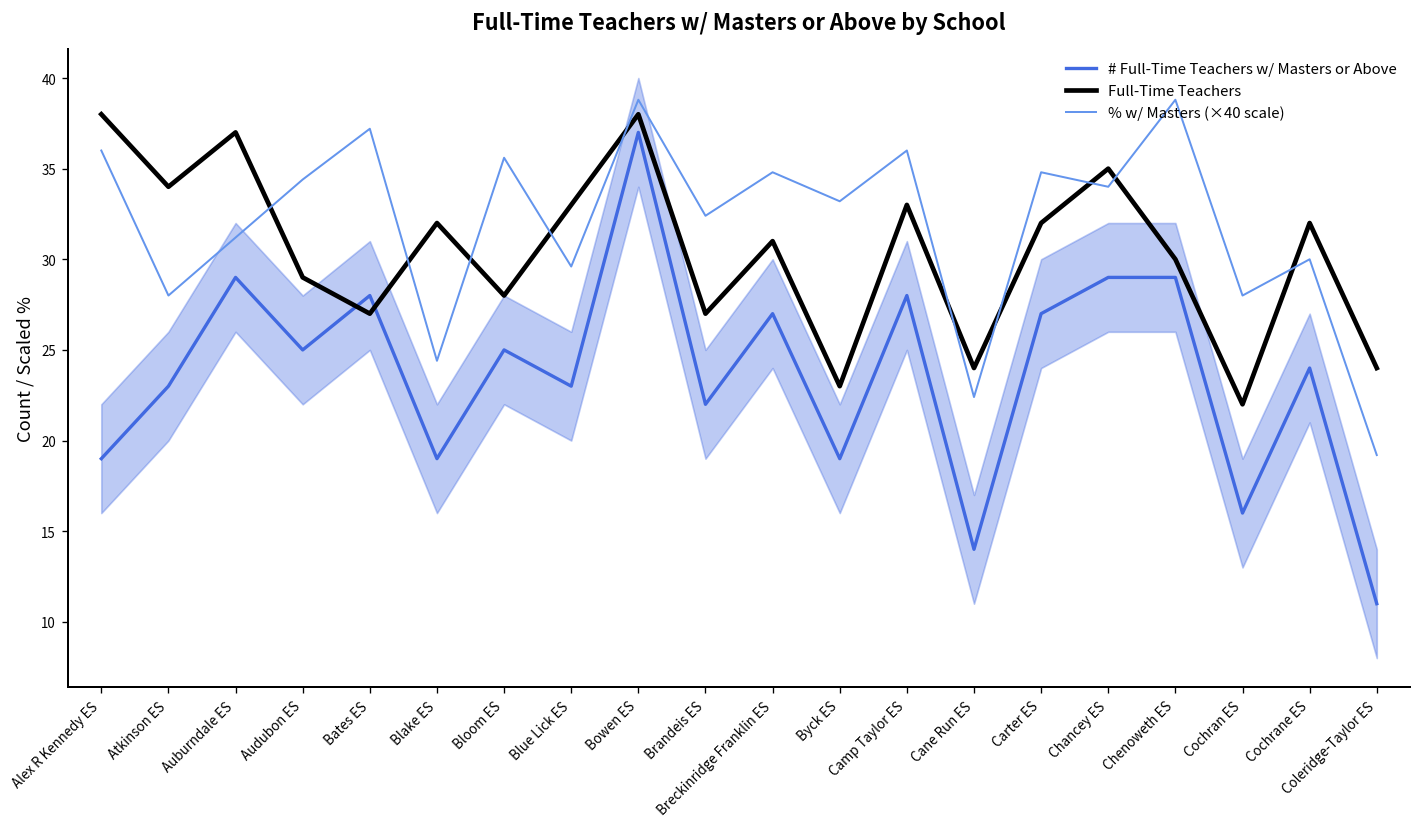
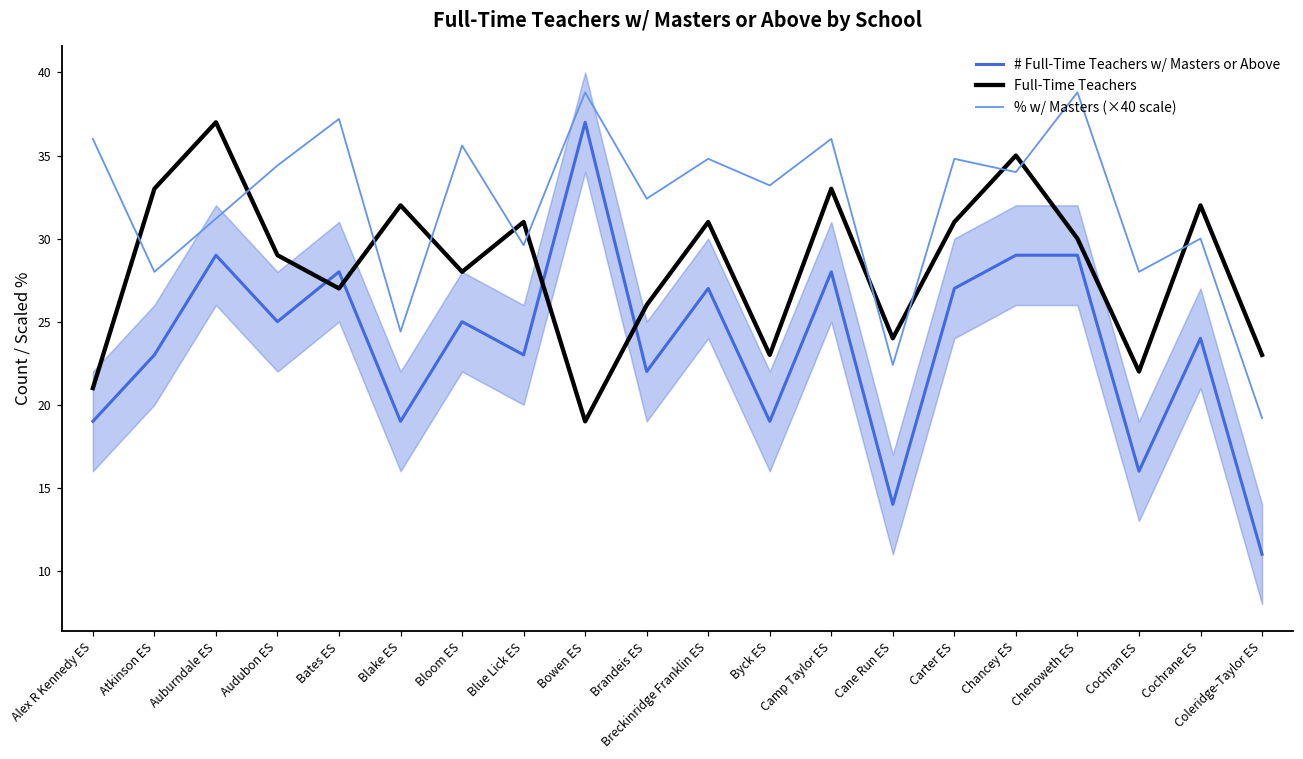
Full-Time Teachers, Alex R Kennedy ES: 38 -> 21
Full-Time Teachers, Atkinson ES: 34 -> 33
Full-Time Teachers, Blue Lick ES: 33 -> 31
Full-Time Teachers, Bowen ES: 38 -> 19
Full-Time Teachers, Brandeis ES: 27 -> 26
Full-Time Teachers, Carter ES: 32 -> 31
Full-Time Teachers, Coleridge-Taylor ES: 24 -> 23
